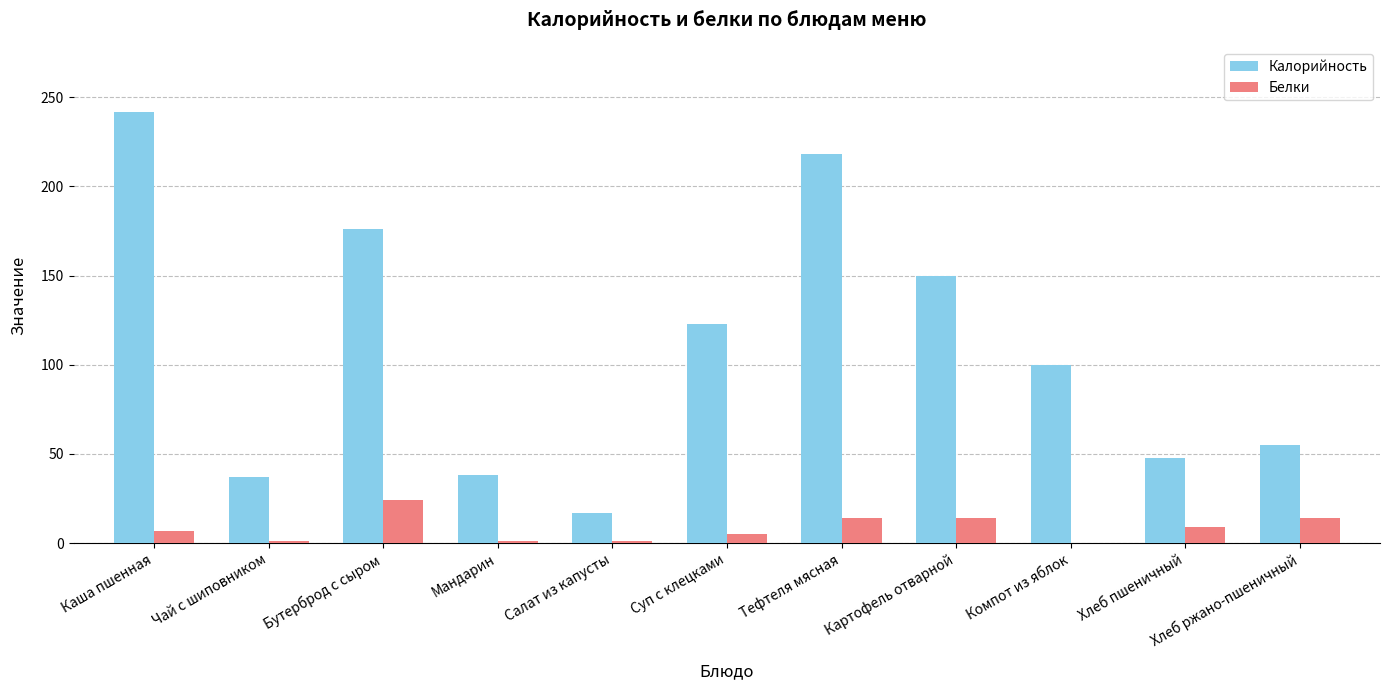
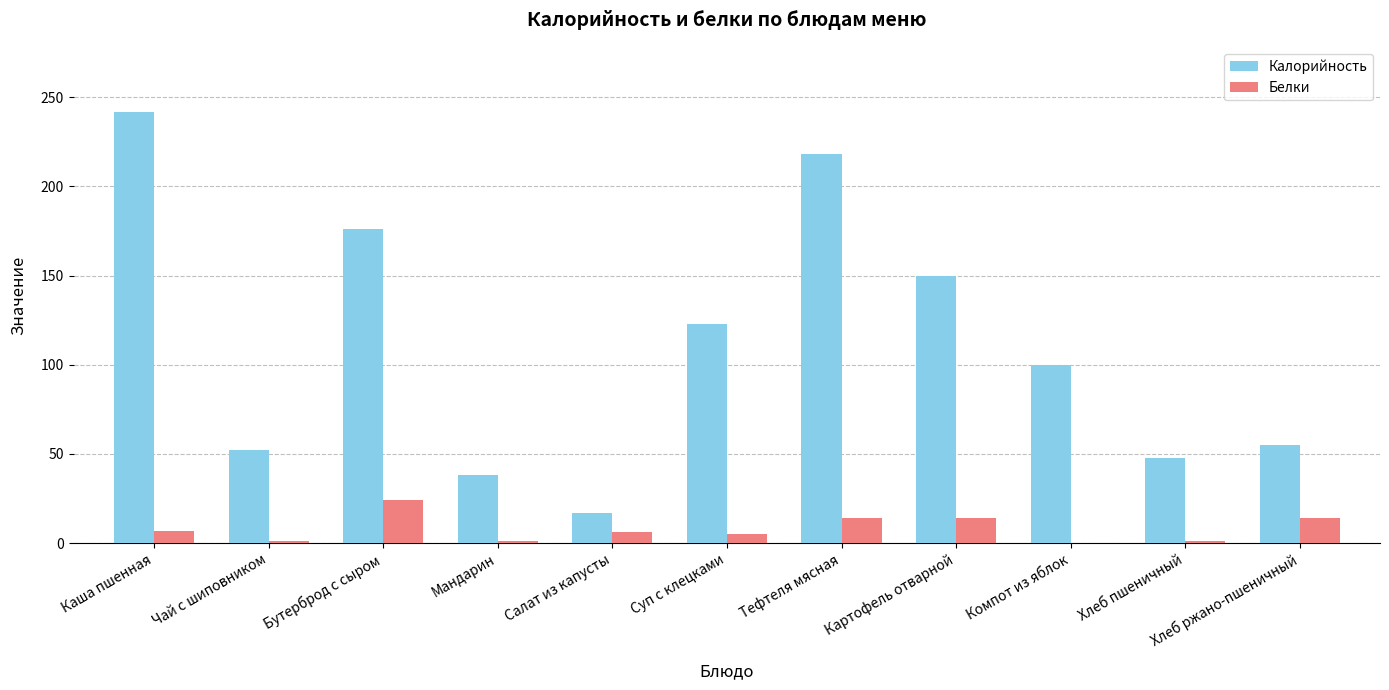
Калорийность, Чай с шиповником: 37 -> 52
Белки, Салат из капусты: 1 -> 6
Белки, Хлеб пшеничный: 9 -> 1
